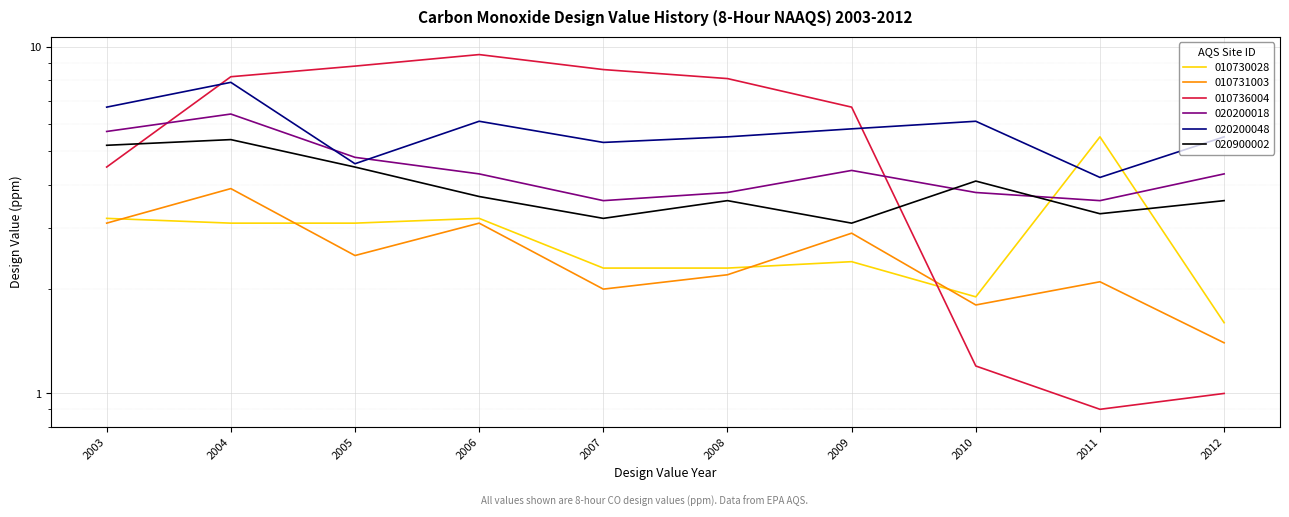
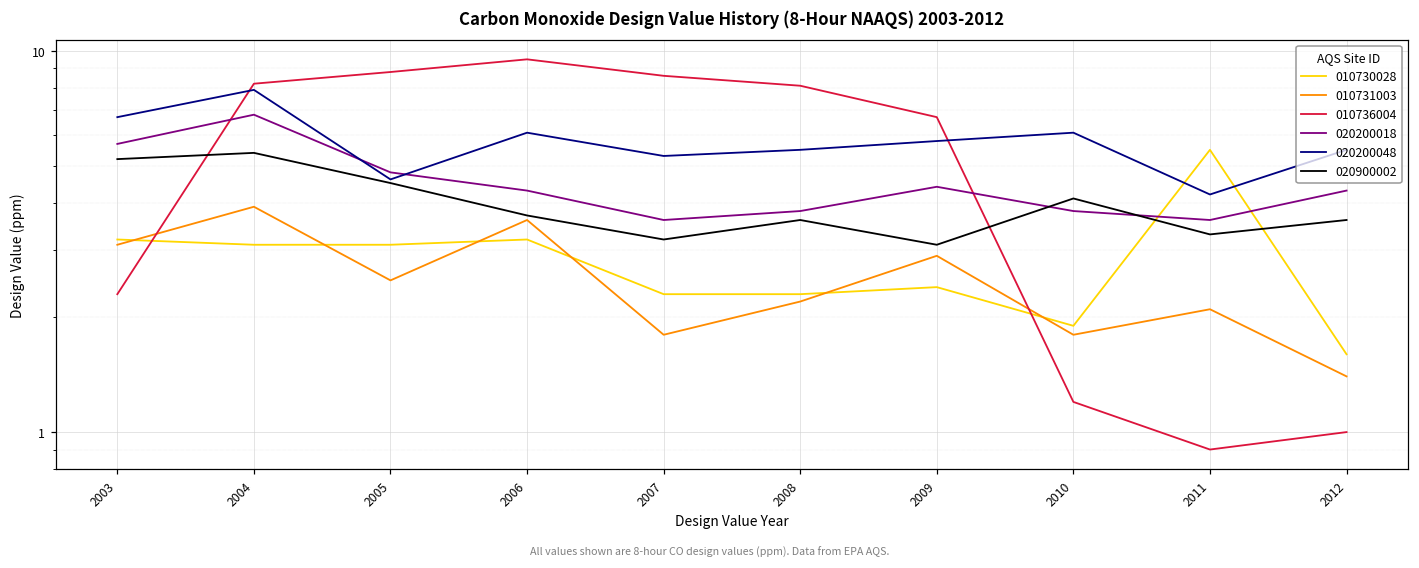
010736004, 2003: 4.5 -> 2.3
020200018, 2004: 6.4 -> 6.8
010731003, 2006: 3.1 -> 3.6
010731003, 2007: 2.0 -> 1.8
